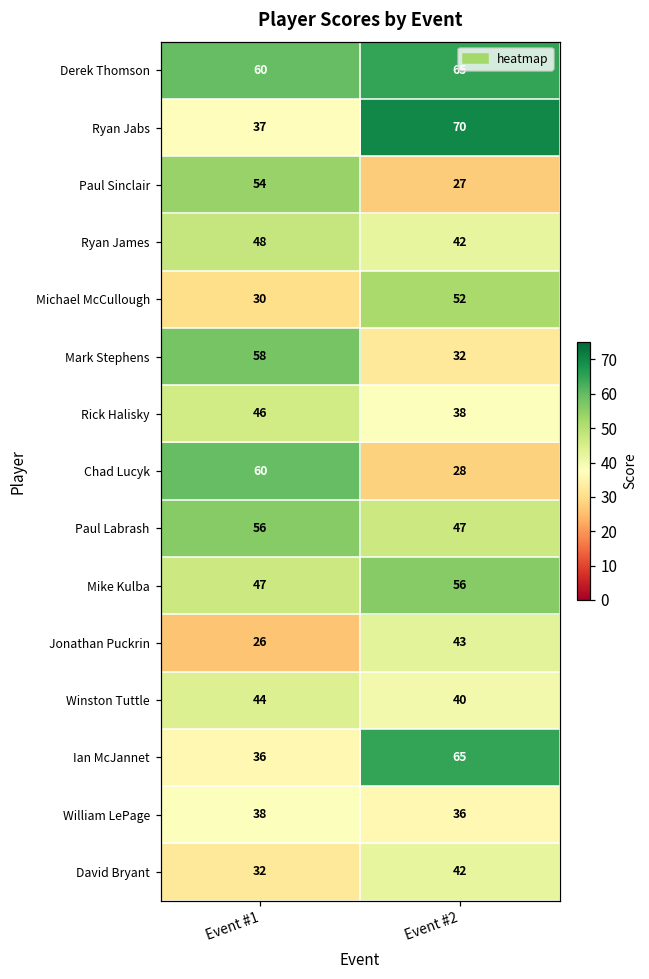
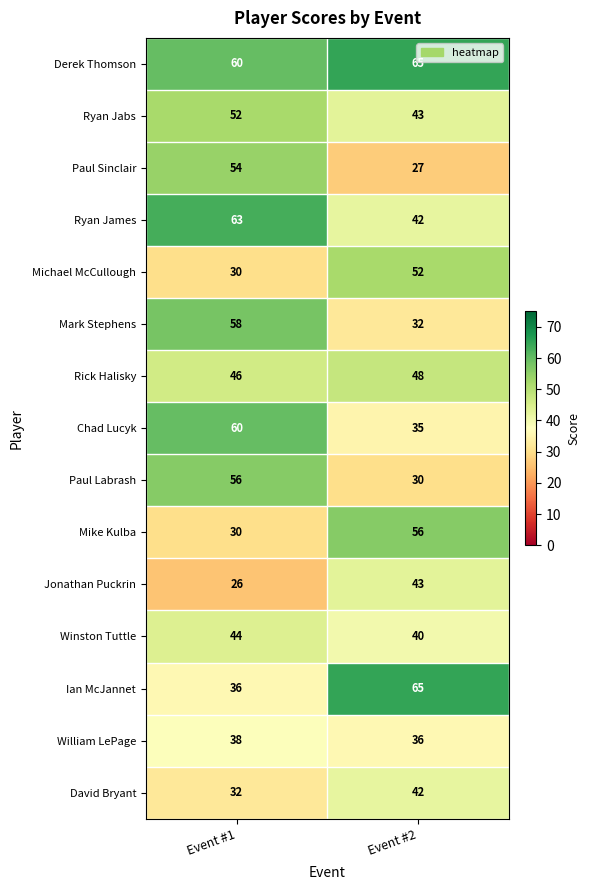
Ryan Jabs, Event #1: 37 -> 52
Ryan Jabs, Event #2: 70 -> 43
Ryan James, Event #1: 48 -> 63
Rick Halisky, Event #2: 38 -> 48
Chad Lucyk, Event #2: 28 -> 35
Paul Labrash, Event #2: 47 -> 30
Mike Kulba, Event #1: 47 -> 30
